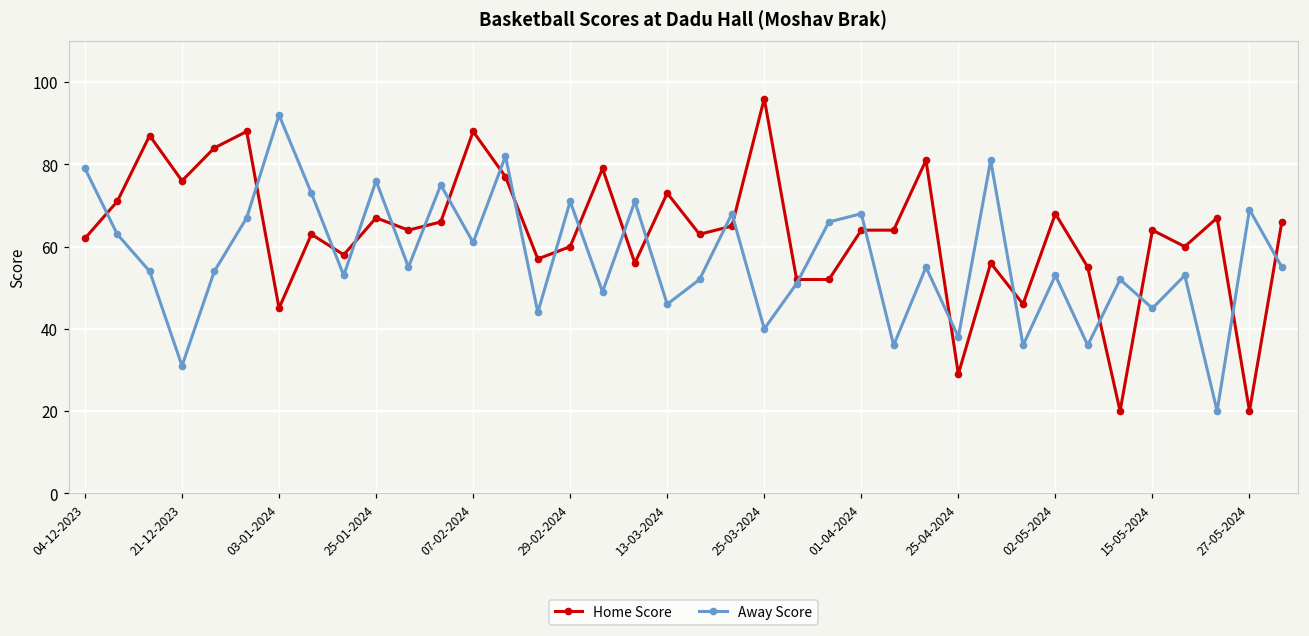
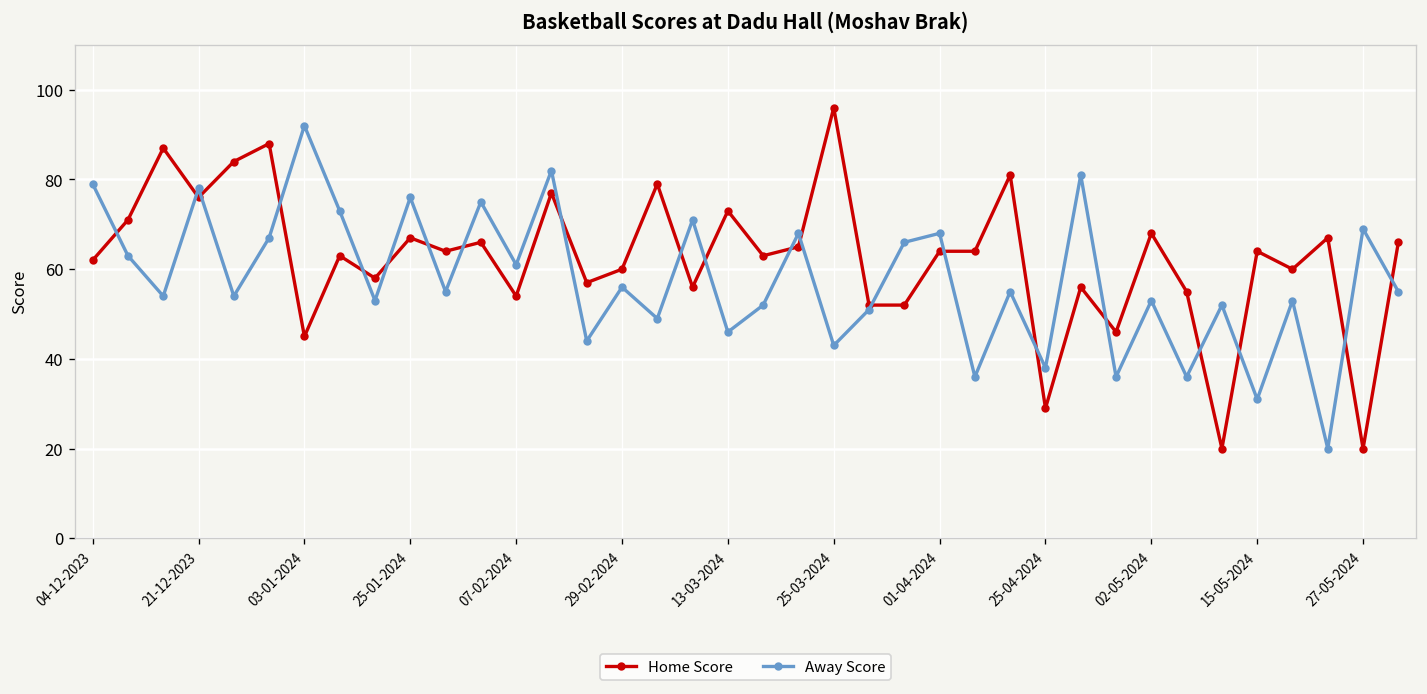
Away Score, 21-12-2023: 31 -> 78
Home Score, 07-02-2024: 88 -> 54
Away Score, 29-02-2024: 71 -> 56
Away Score, 25-03-2024: 40 -> 43
Away Score, 15-05-2024: 45 -> 31
